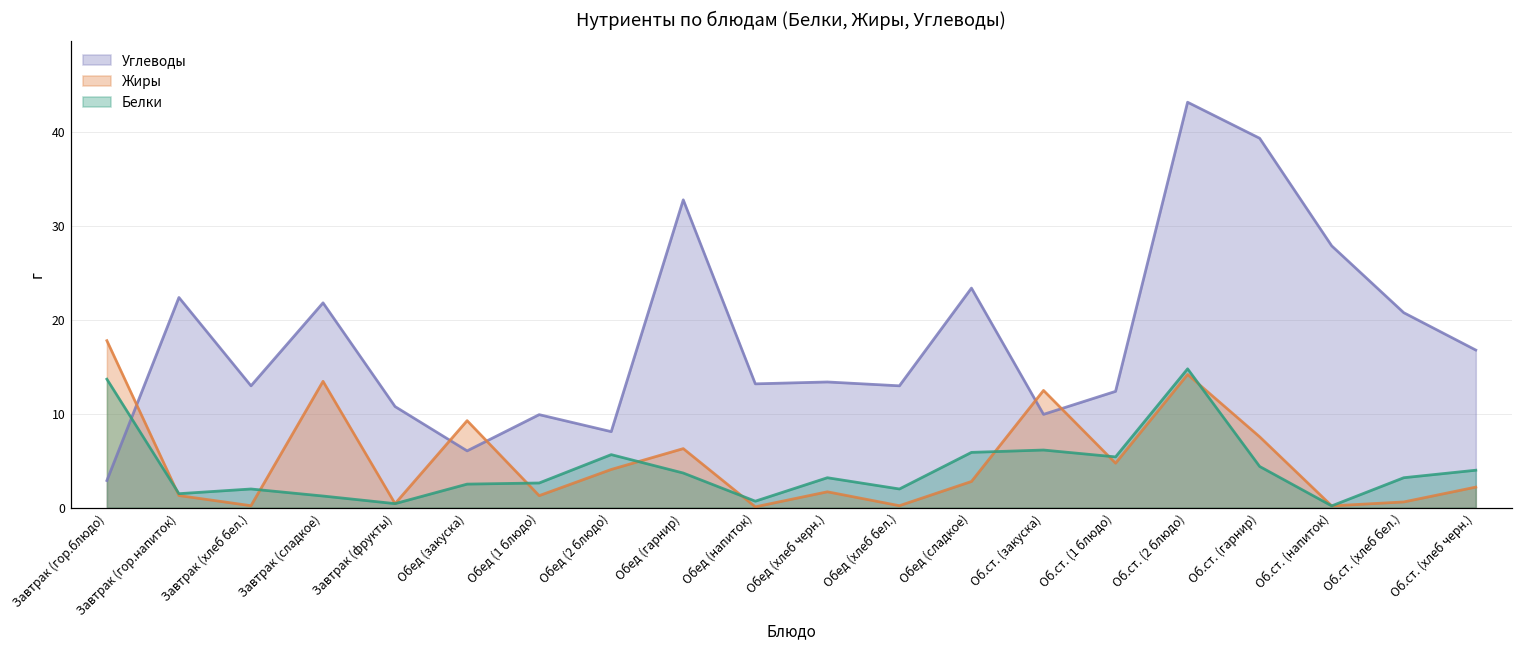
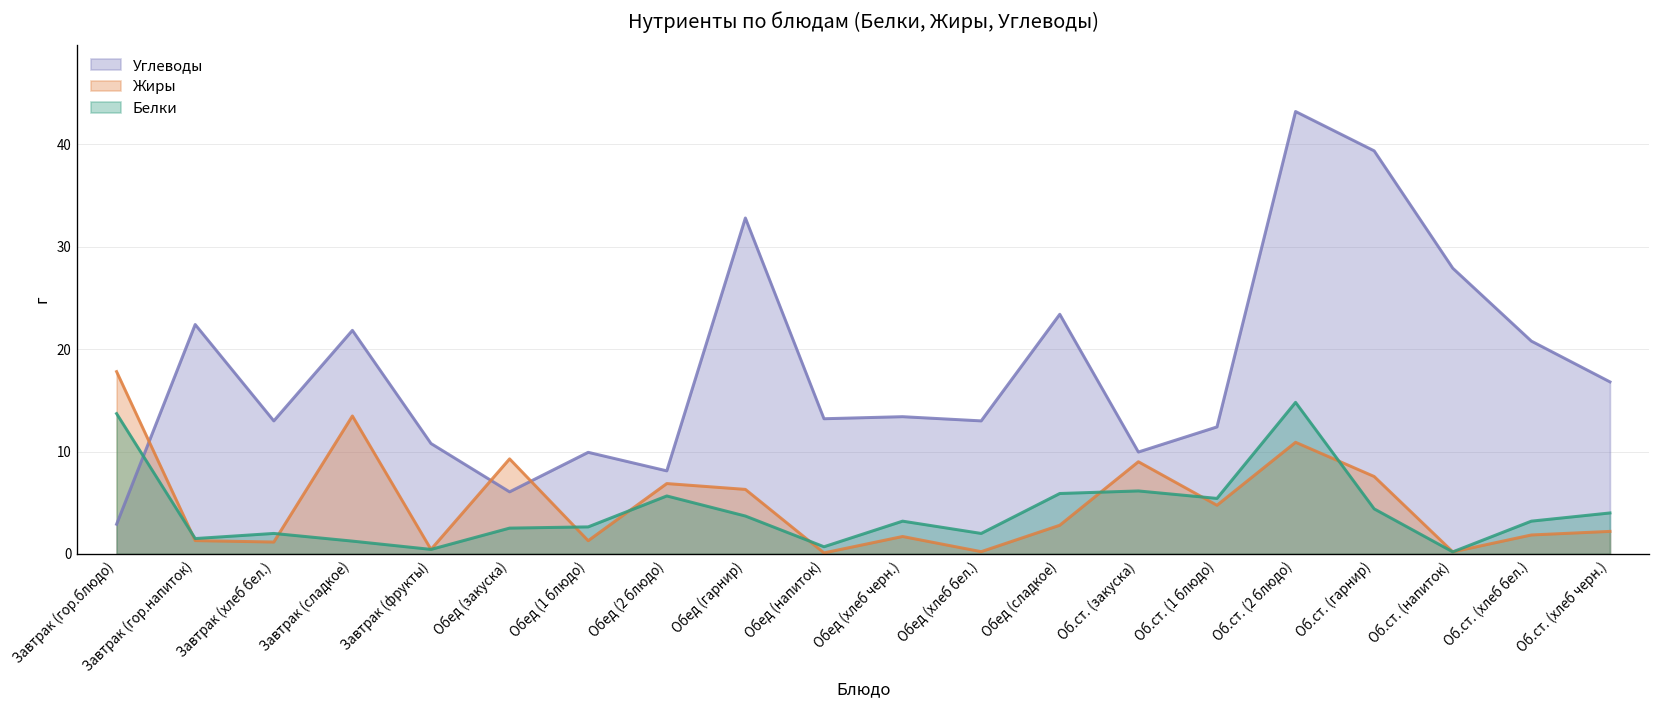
Жиры, Завтрак (хлеб бел.): 0 -> 1
Жиры, Обед (2 блюдо): 4 -> 7
Жиры, Об.ст. (закуска): 13 -> 9
Жиры, Об.ст. (2 блюдо): 14 -> 11
Жиры, Об.ст. (хлеб бел.): 1 -> 2
